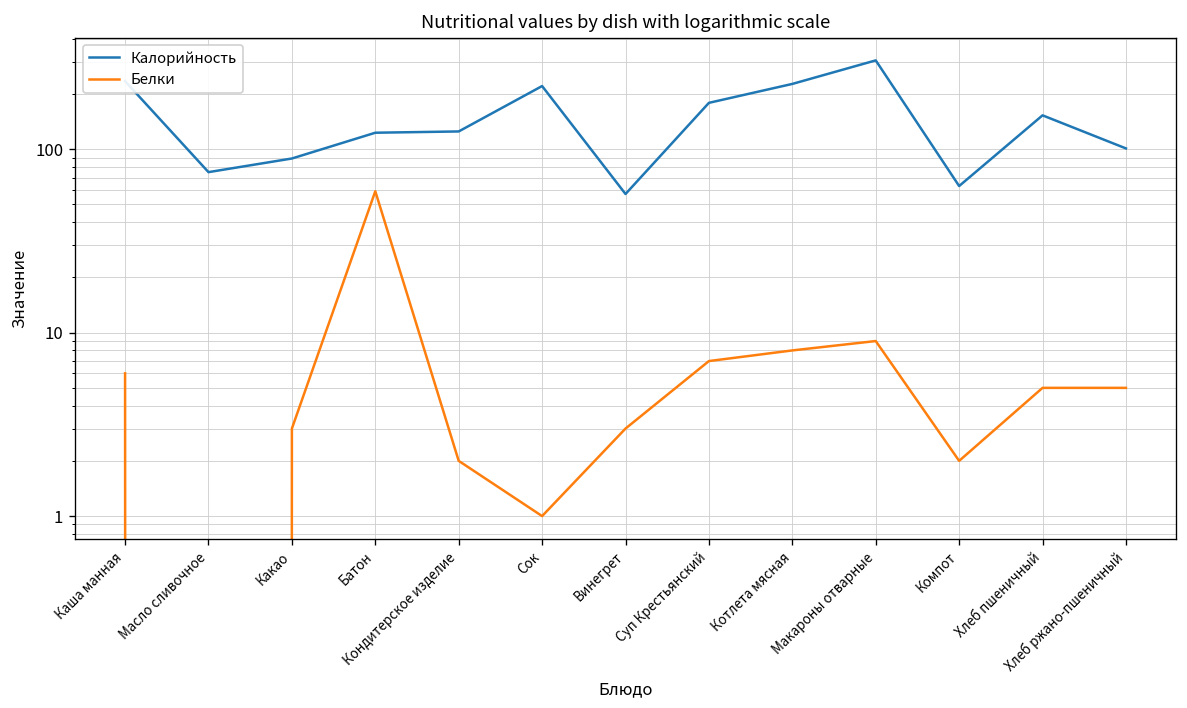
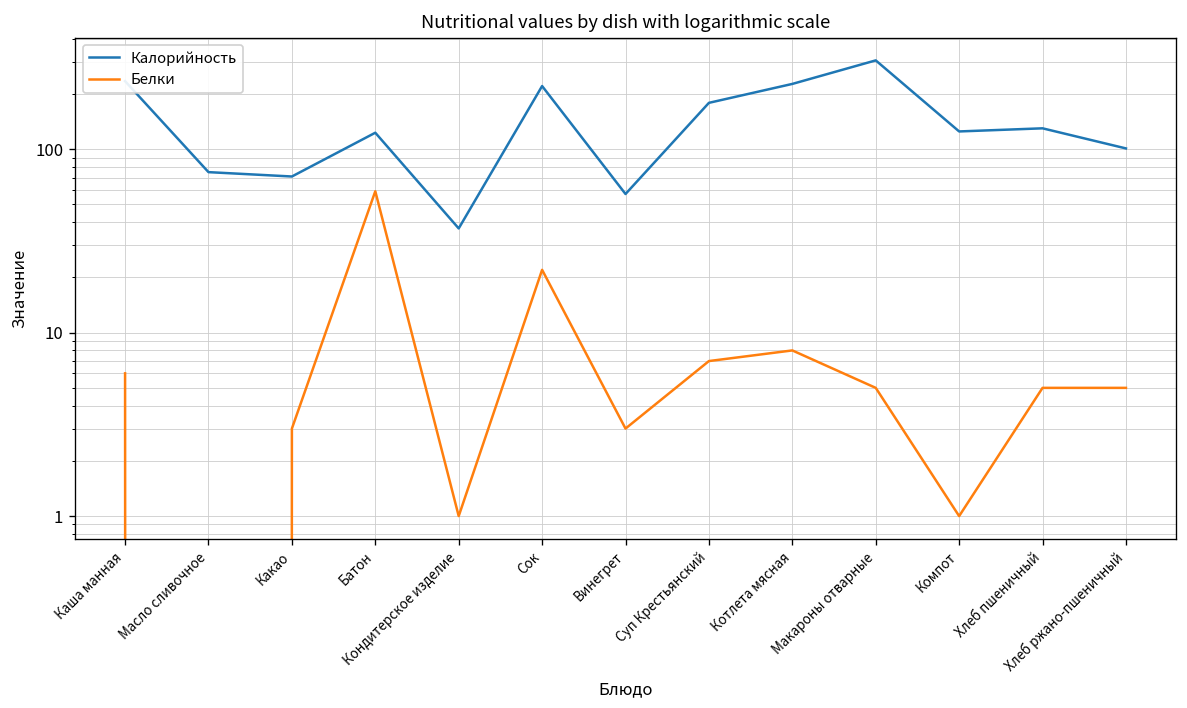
Калорийность, Какао: 90 -> 70
Калорийность, Кондитерское изделие: 130 -> 37
Белки, Кондитерское изделие: 2 -> 1
Белки, Сок: 1 -> 22
Белки, Макароны отварные: 9 -> 5
Калорийность, Компот: 63 -> 130
Белки, Компот: 2 -> 1
Калорийность, Хлеб пшеничный: 150 -> 130
